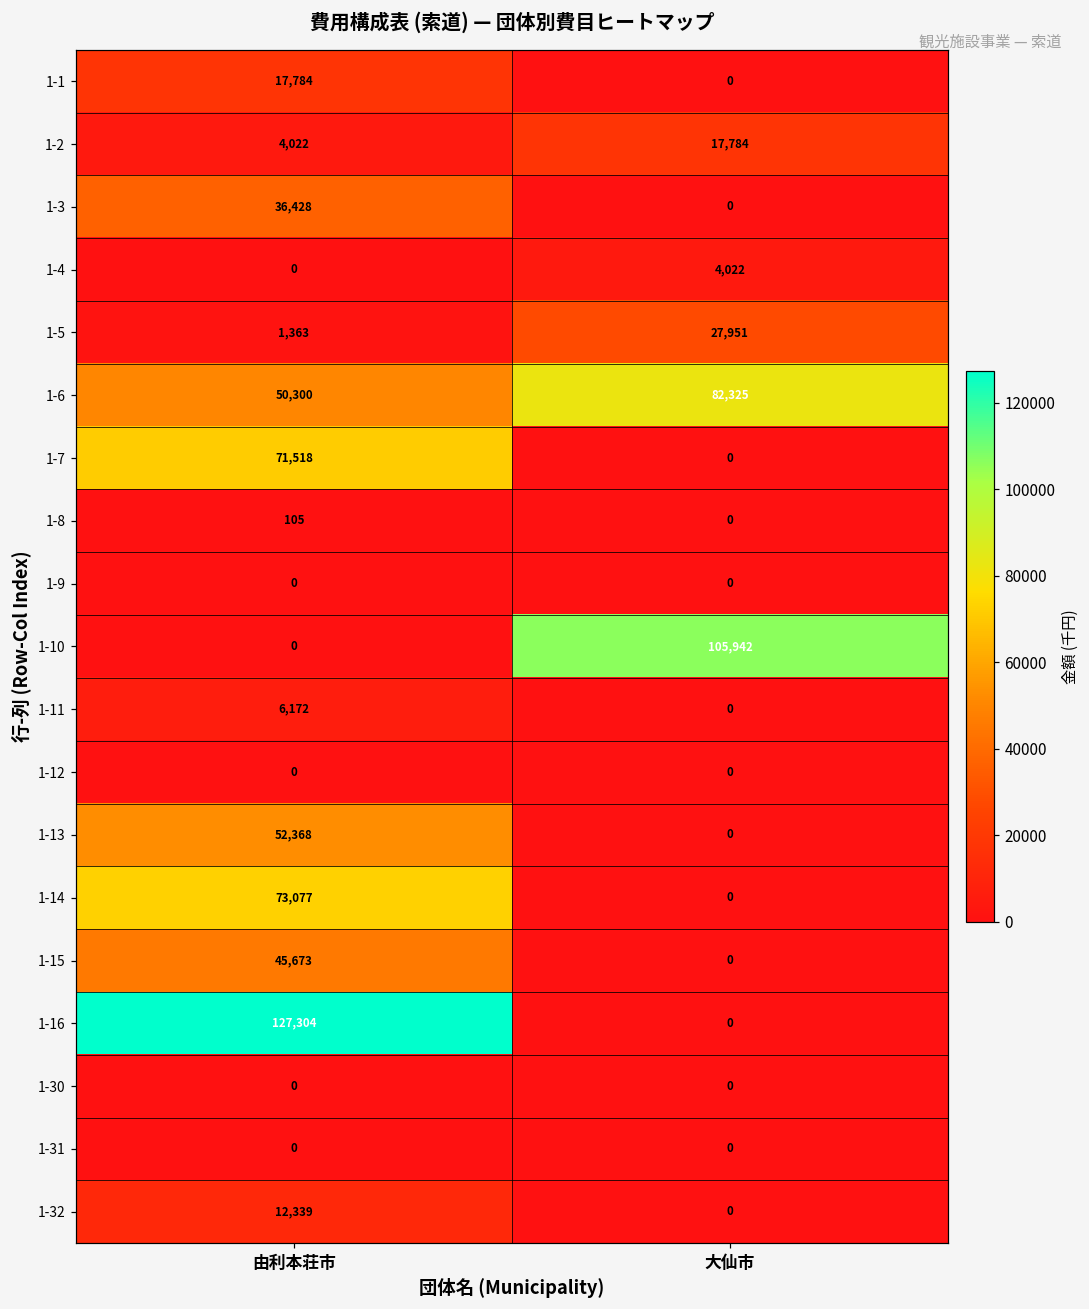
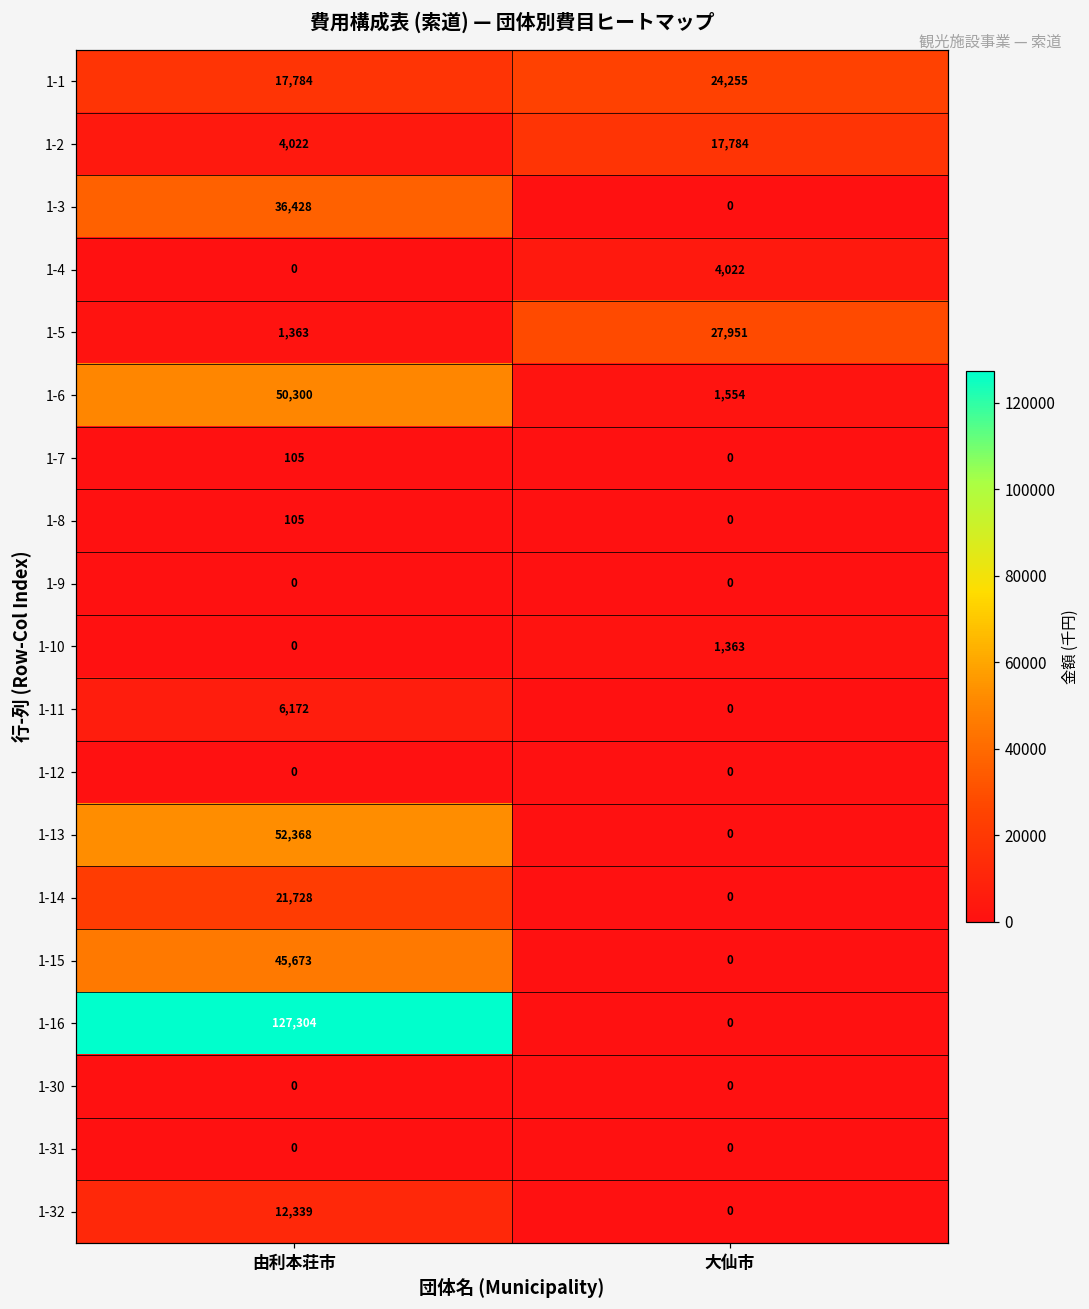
1-1, 大仙市: 0 -> 24,255
1-6, 大仙市: 82,325 -> 1,554
1-7, 由利本荘市: 71,518 -> 105
1-10, 大仙市: 105,942 -> 1,363
1-14, 由利本荘市: 73,077 -> 21,728
